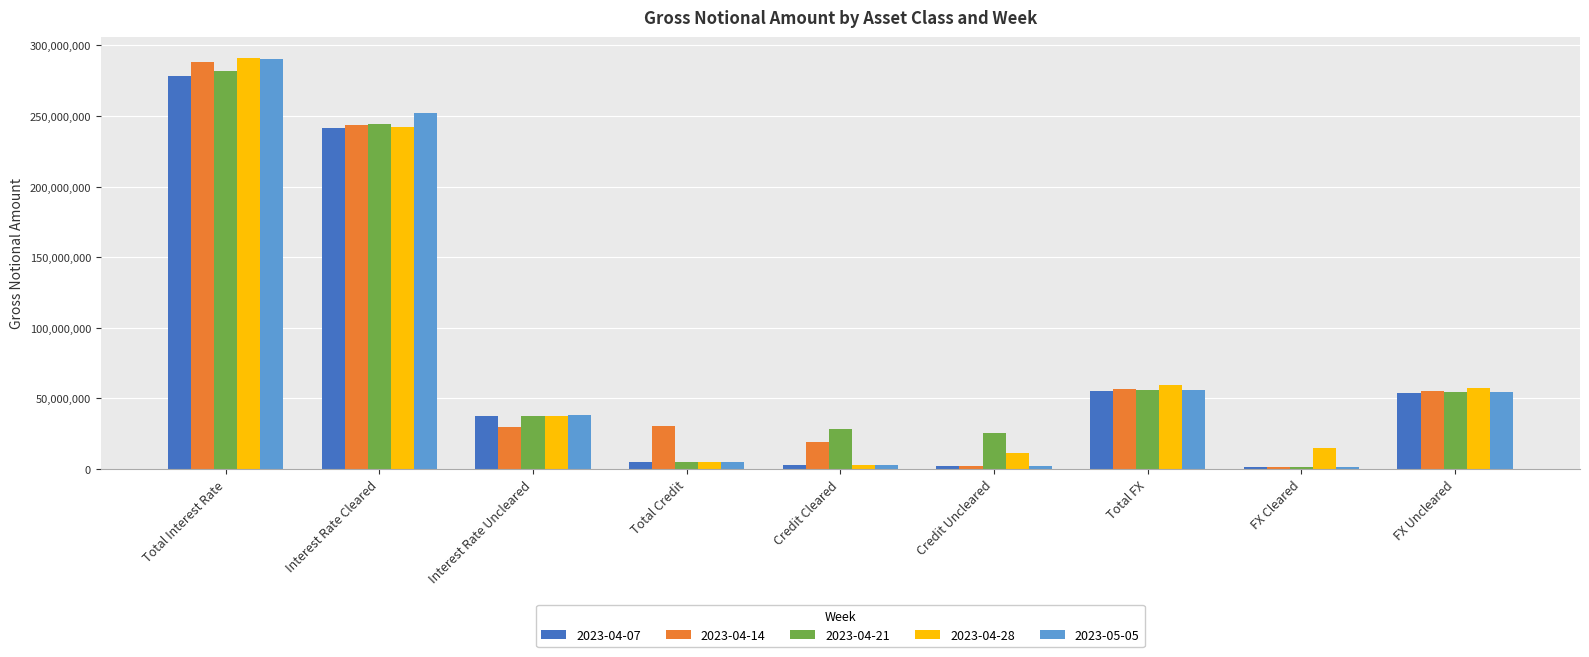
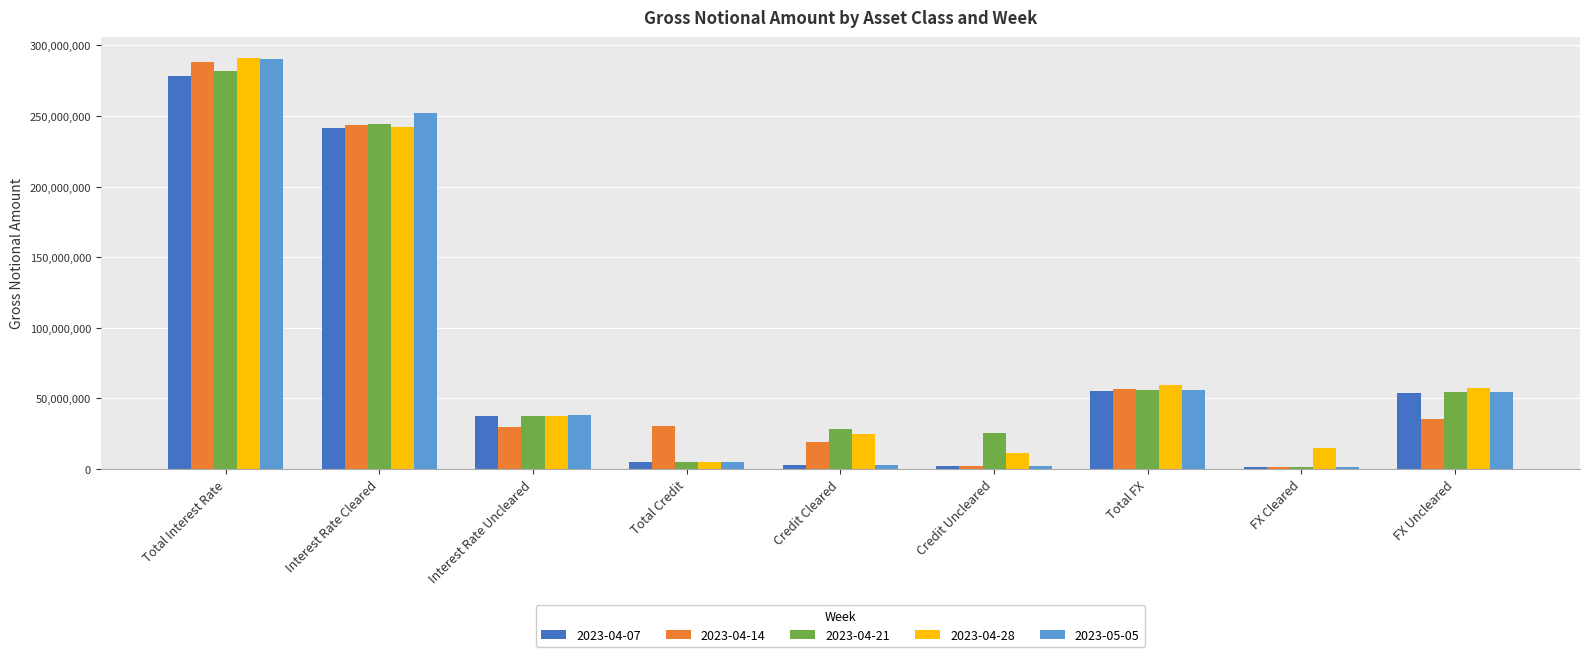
2023-04-28, Credit Cleared: 3,000,000 -> 25,000,000
2023-04-14, FX Uncleared: 55,000,000 -> 35,000,000
